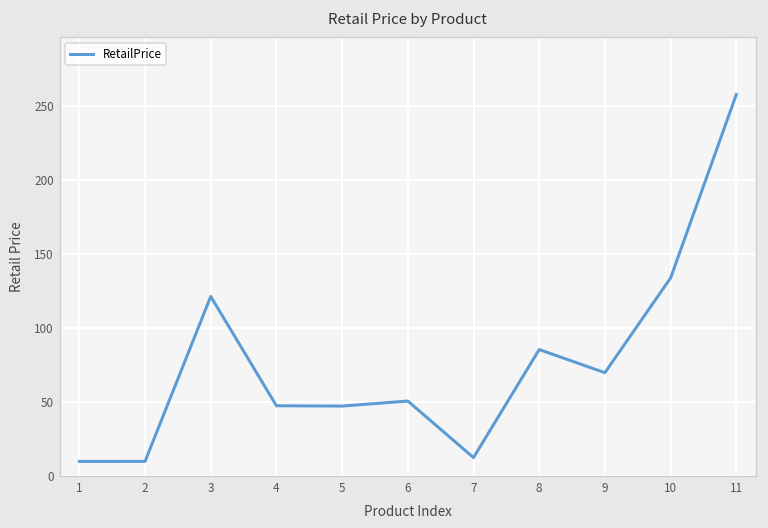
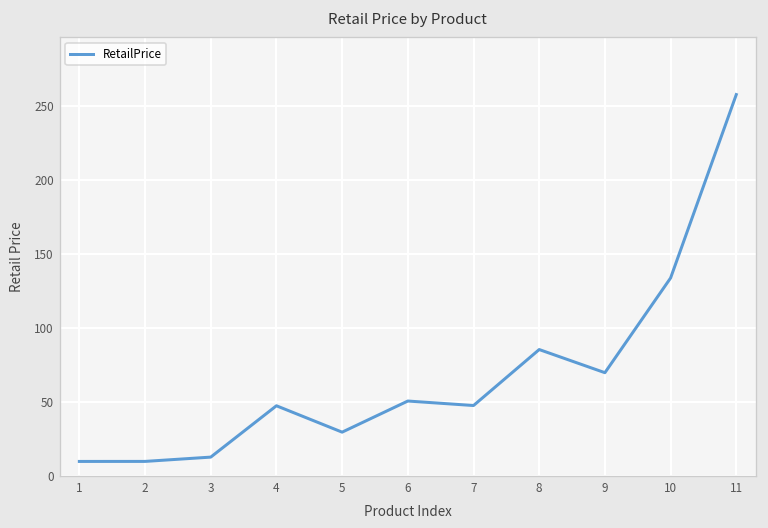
3: 122 -> 13
5: 47 -> 30
7: 13 -> 48
